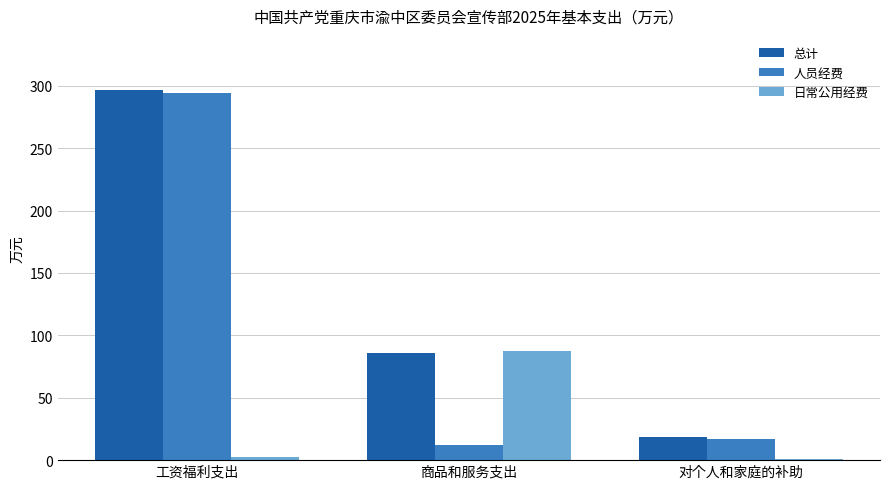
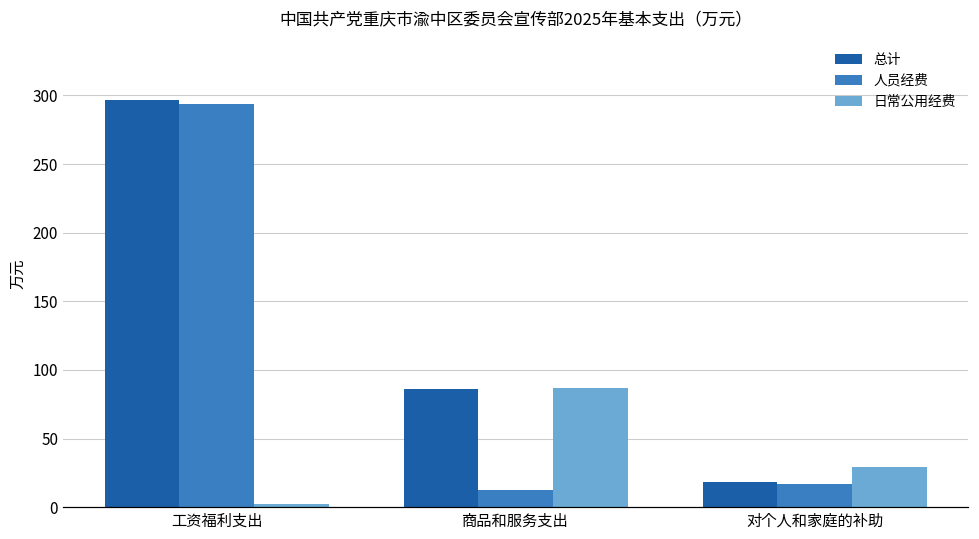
日常公用经费, 对个人和家庭的补助: 1 -> 29
